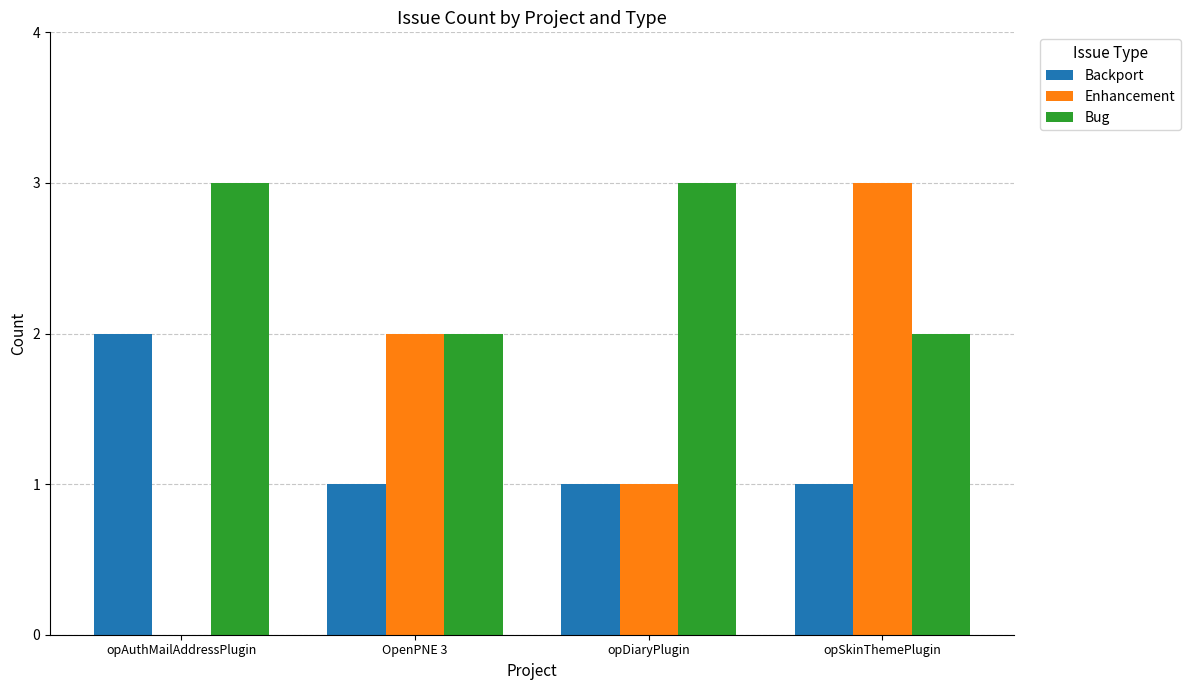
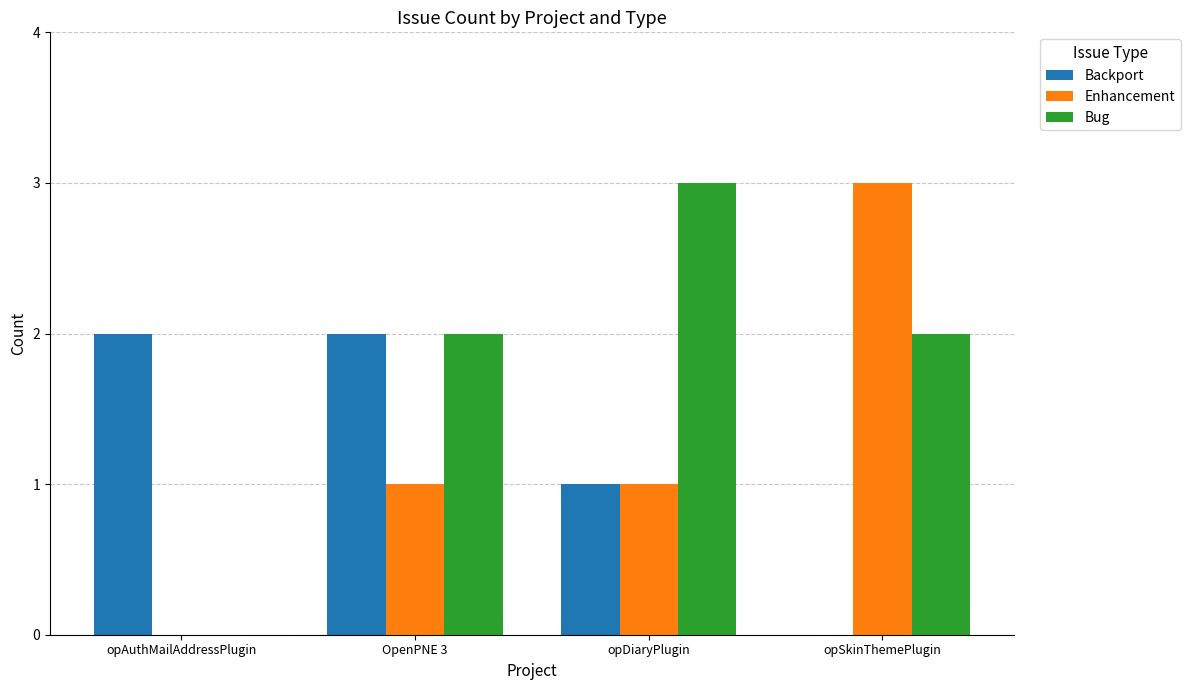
Bug, opAuthMailAddressPlugin: 3 -> 0
Backport, OpenPNE 3: 1 -> 2
Enhancement, OpenPNE 3: 2 -> 1
Backport, opSkinThemePlugin: 1 -> 0
